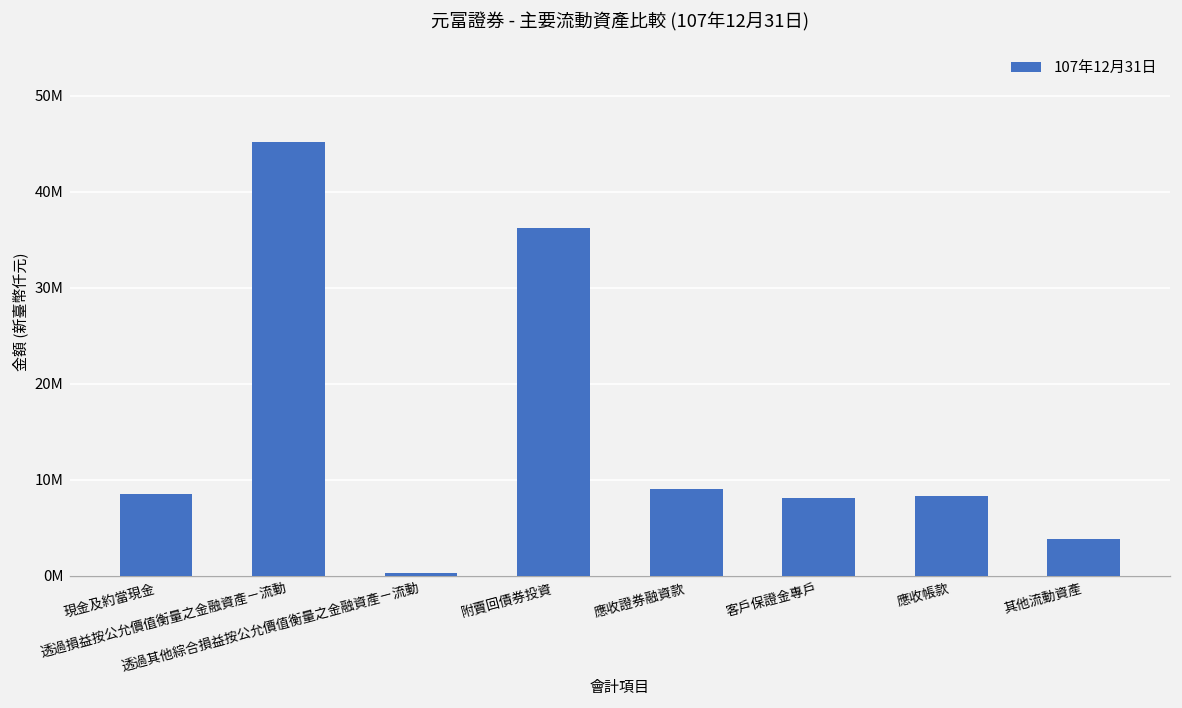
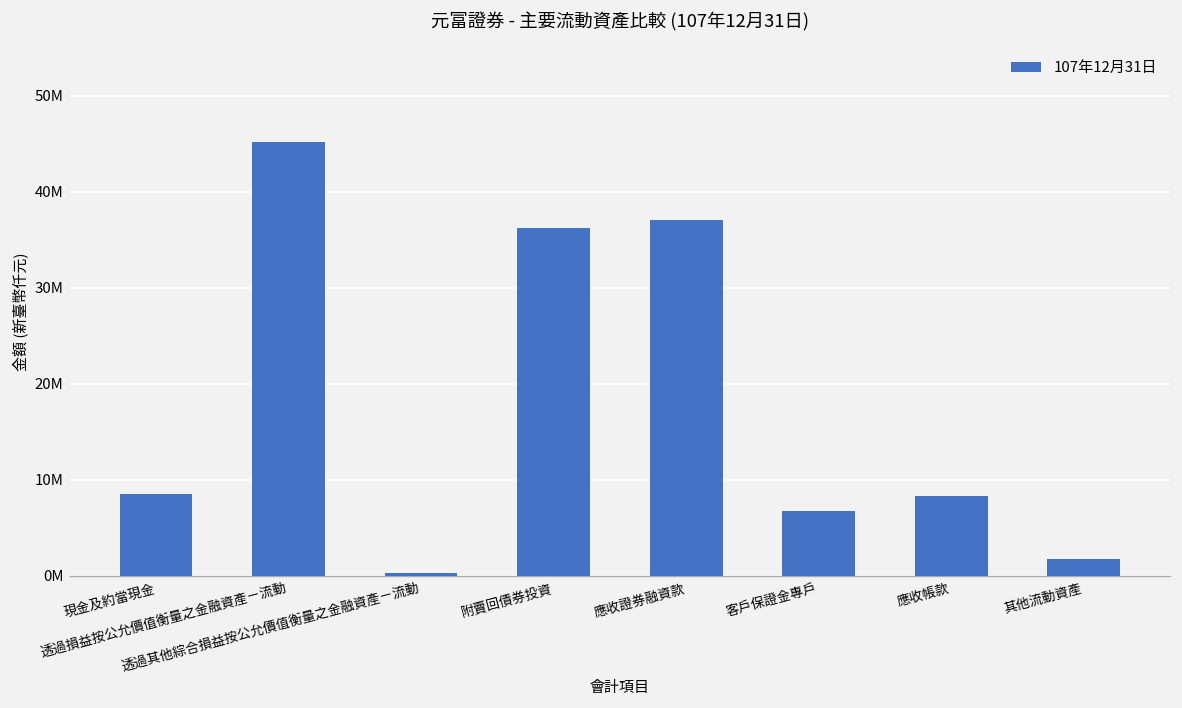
應收證券融資款: 9000000 -> 37000000
客戶保證金專戶: 8000000 -> 7000000
其他流動資產: 4000000 -> 2000000
